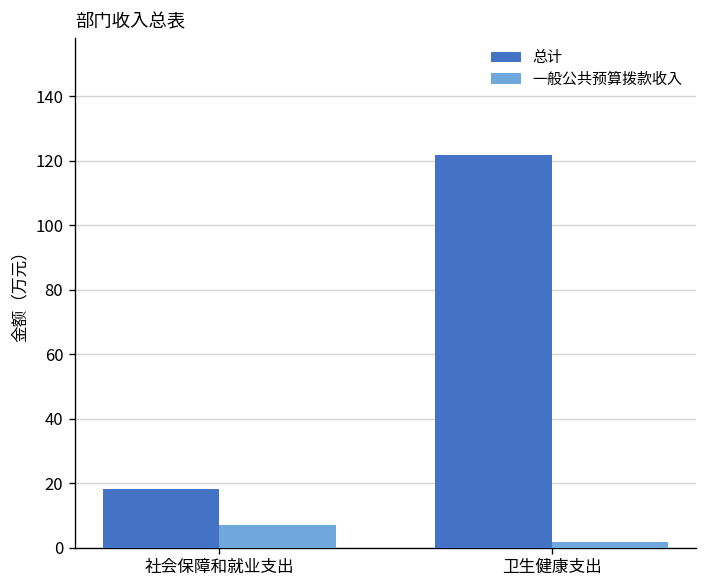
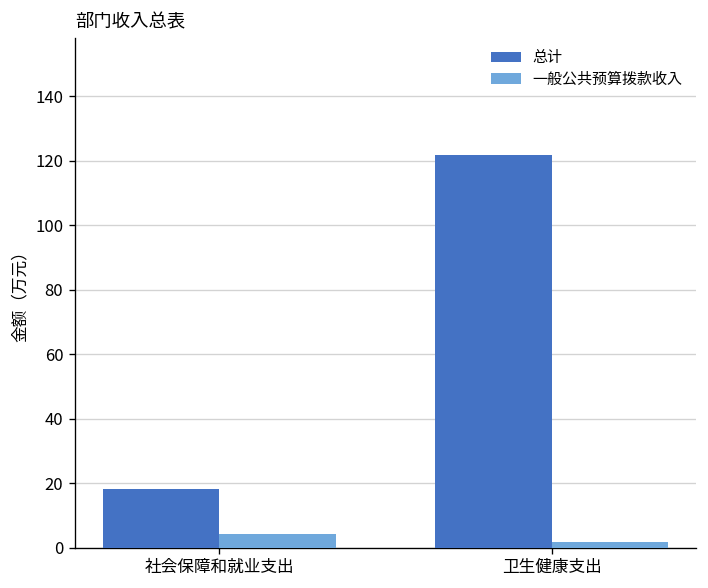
一般公共预算拨款收入, 社会保障和就业支出: 7 -> 4
